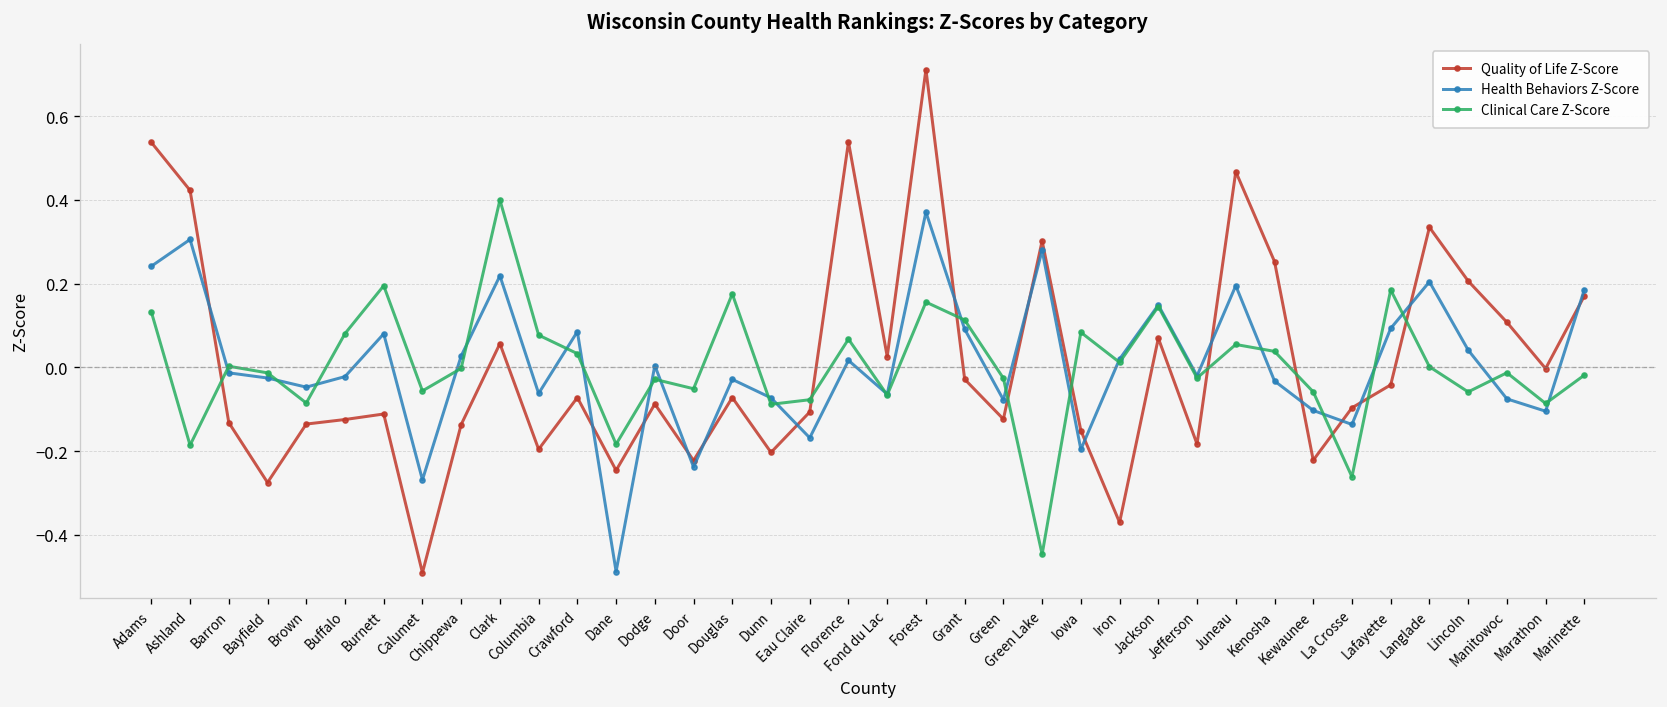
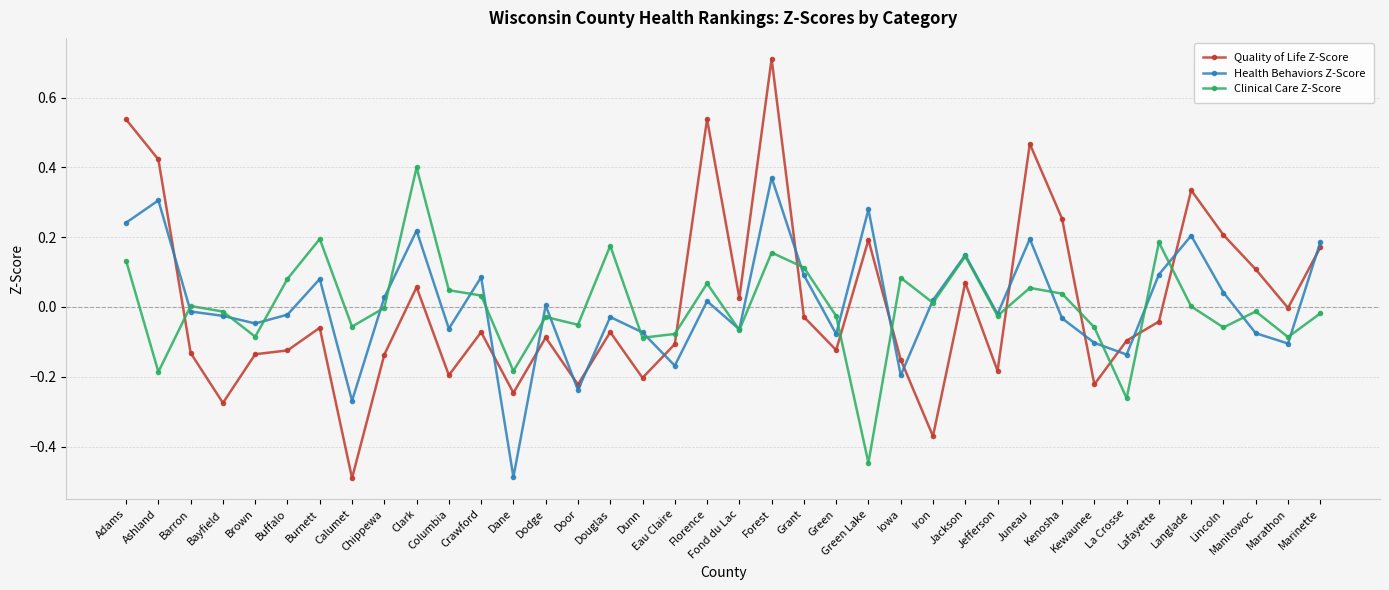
Quality of Life Z-Score, Burnett: -0.11 -> -0.06
Clinical Care Z-Score, Columbia: 0.08 -> 0.05
Quality of Life Z-Score, Green Lake: 0.30 -> 0.19
